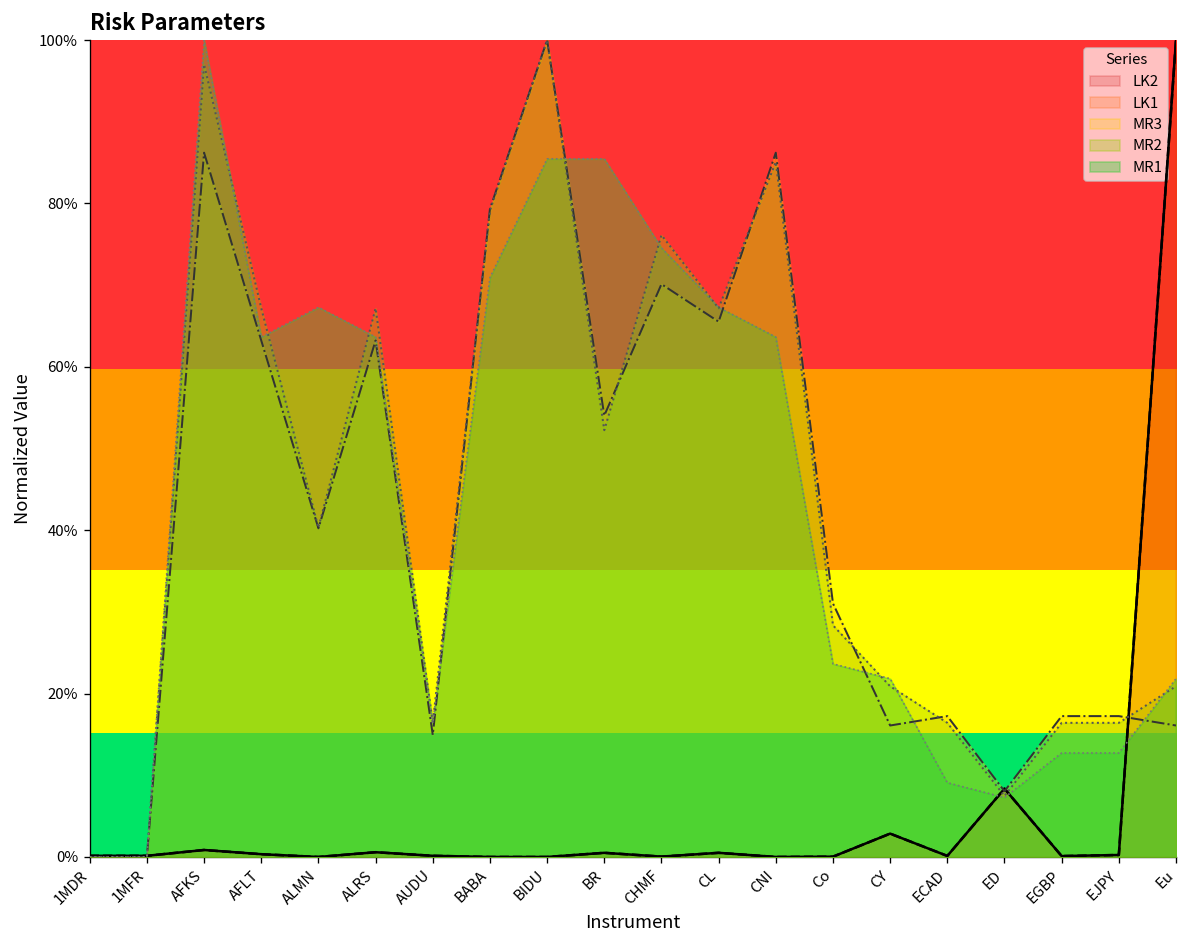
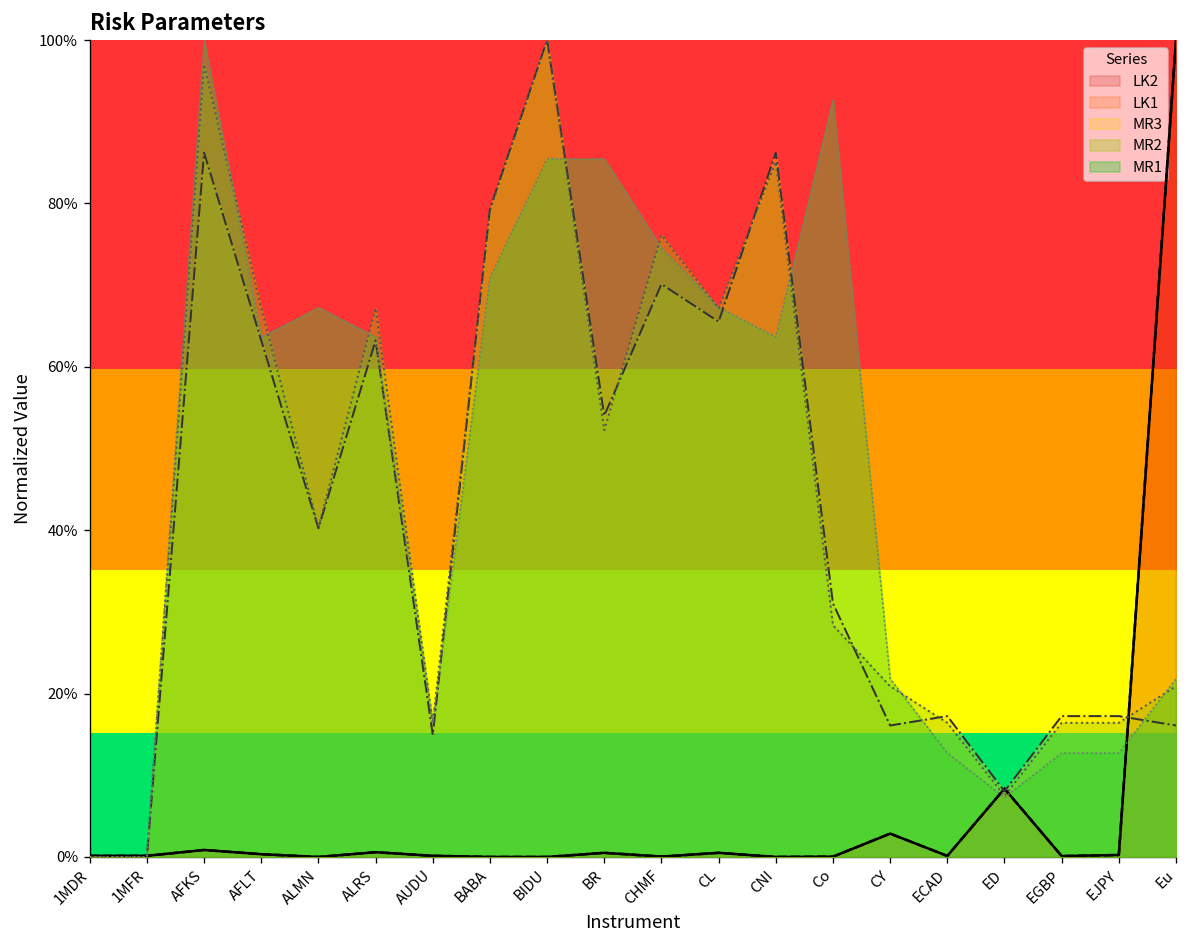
MR1, Co: 24% -> 93%
MR1, ECAD: 9% -> 13%
